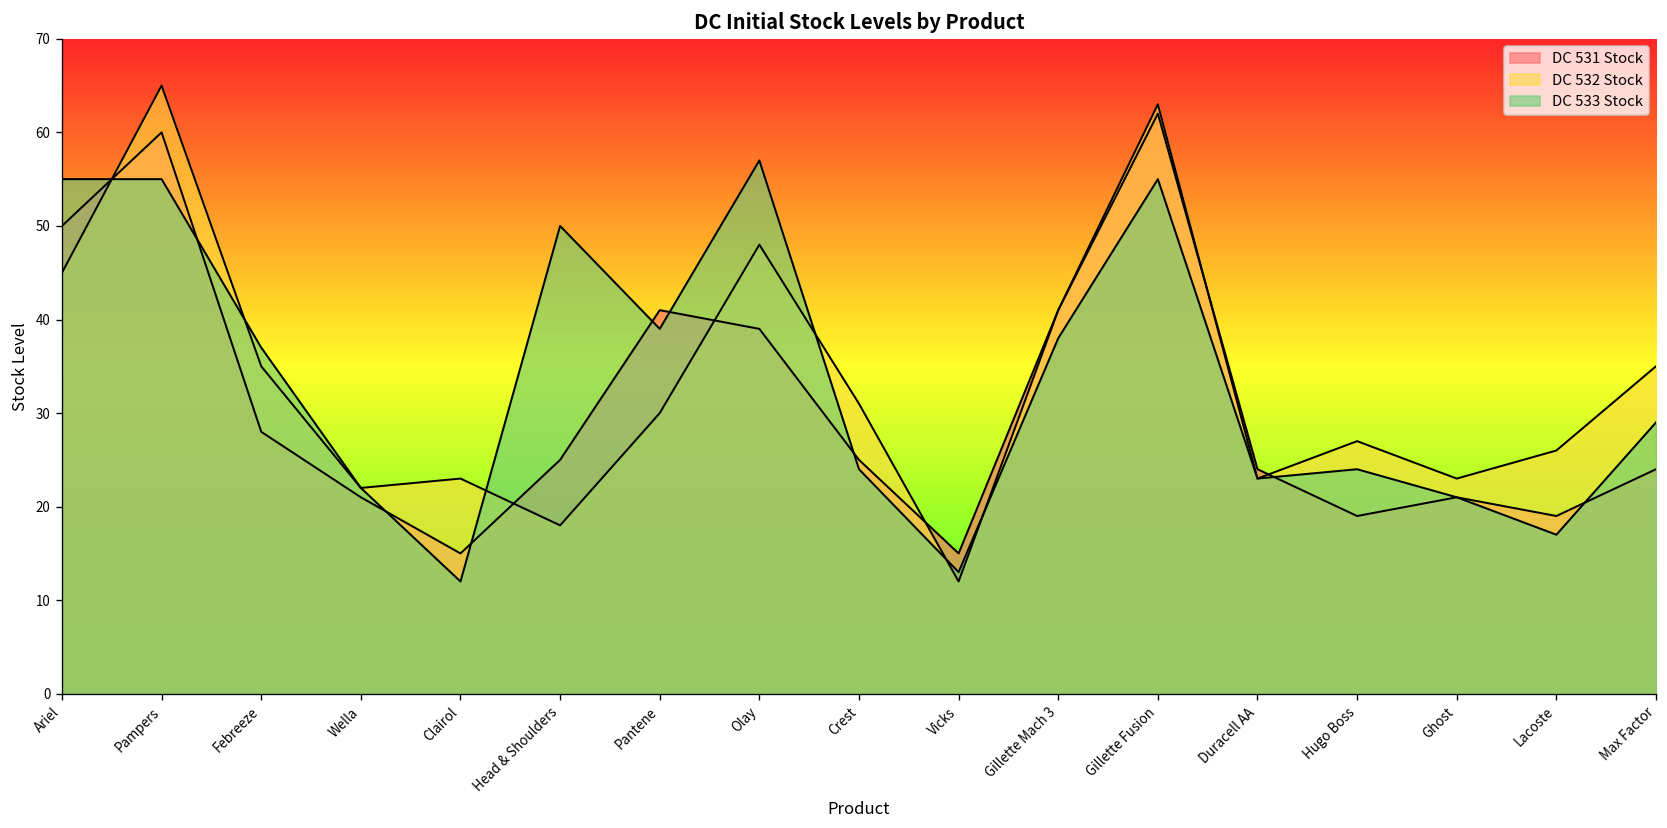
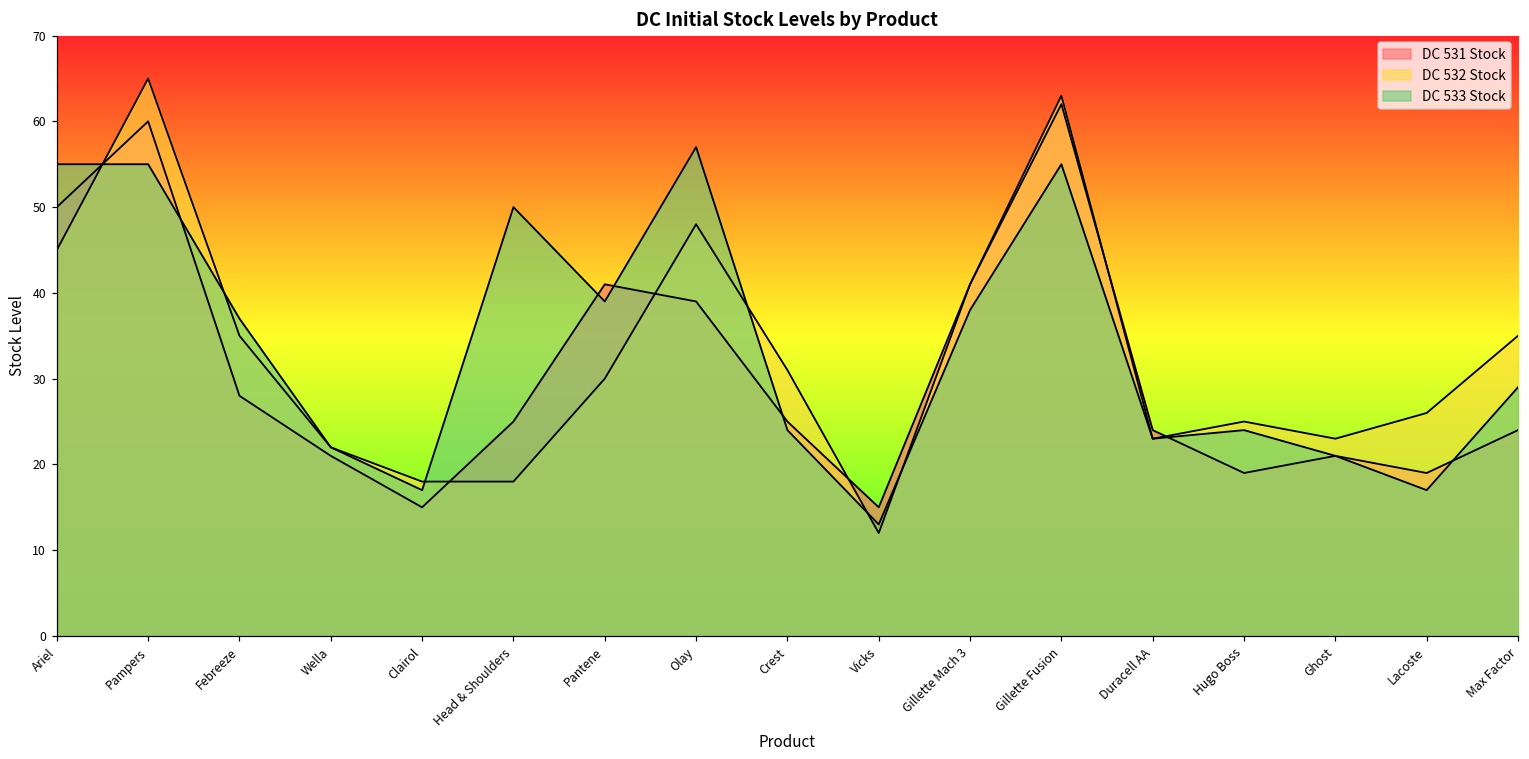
DC 532 Stock, Clairol: 23 -> 18
DC 533 Stock, Clairol: 12 -> 17
DC 532 Stock, Hugo Boss: 27 -> 25
